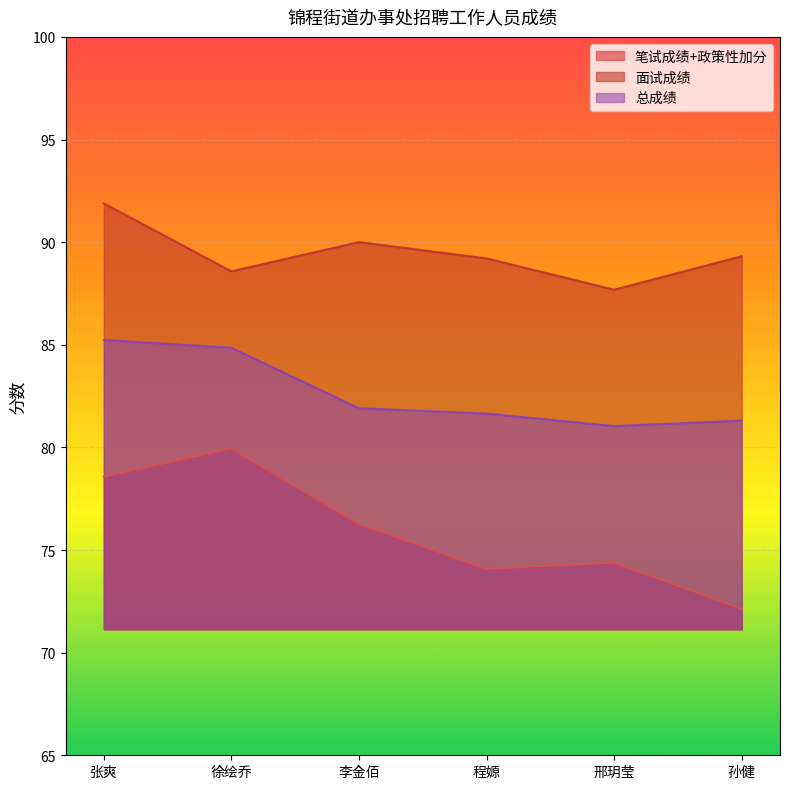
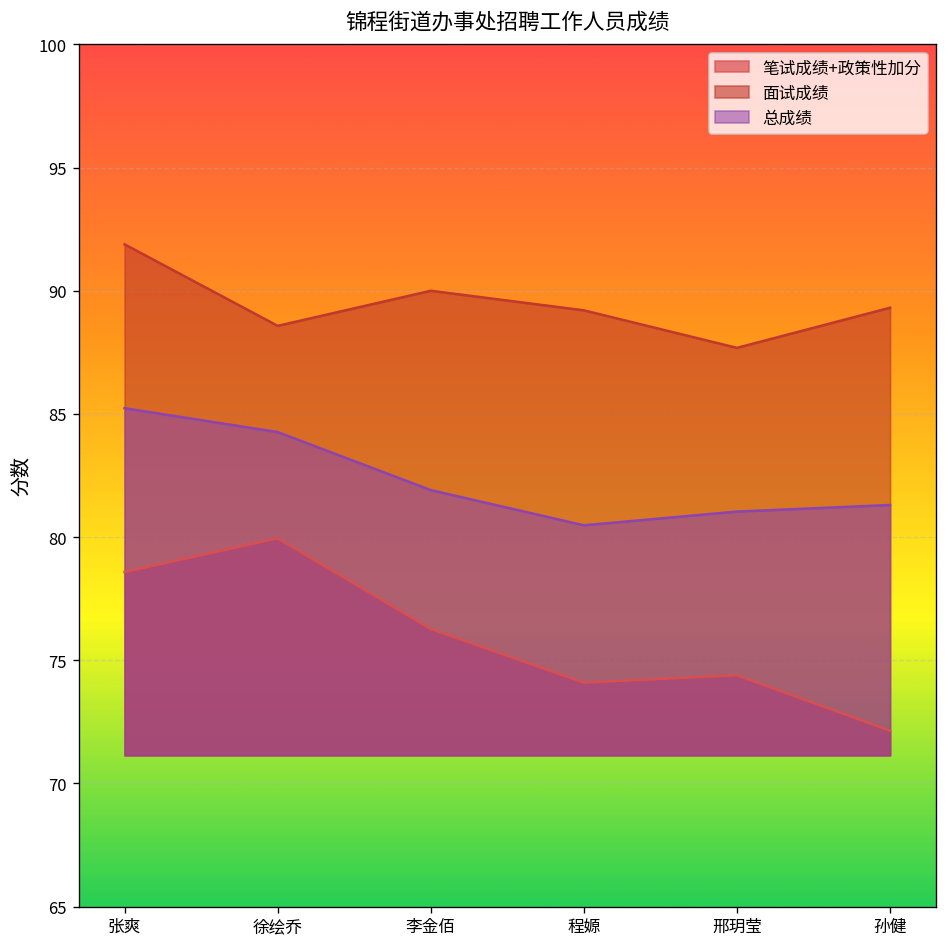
总成绩, 徐绘乔: 84.9 -> 84.3
总成绩, 程嫄: 81.6 -> 80.5
